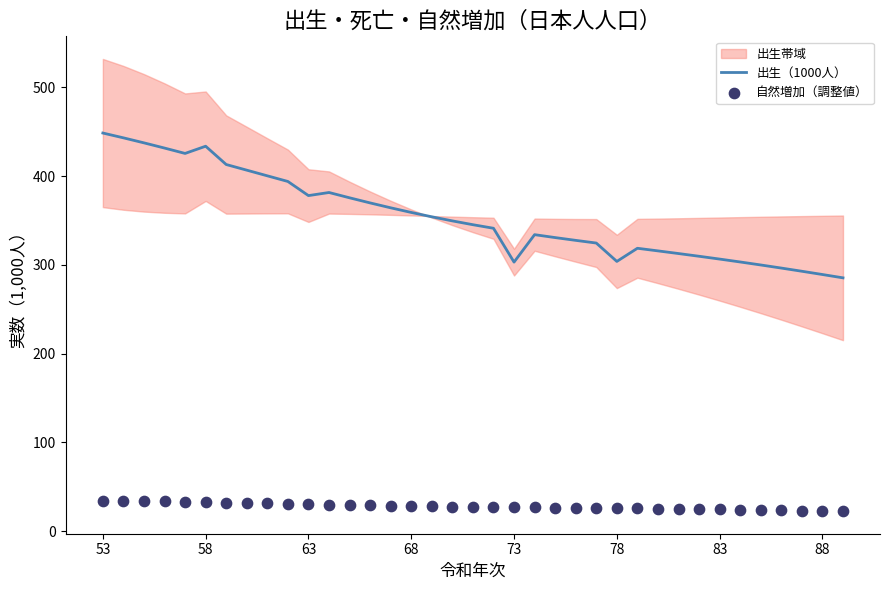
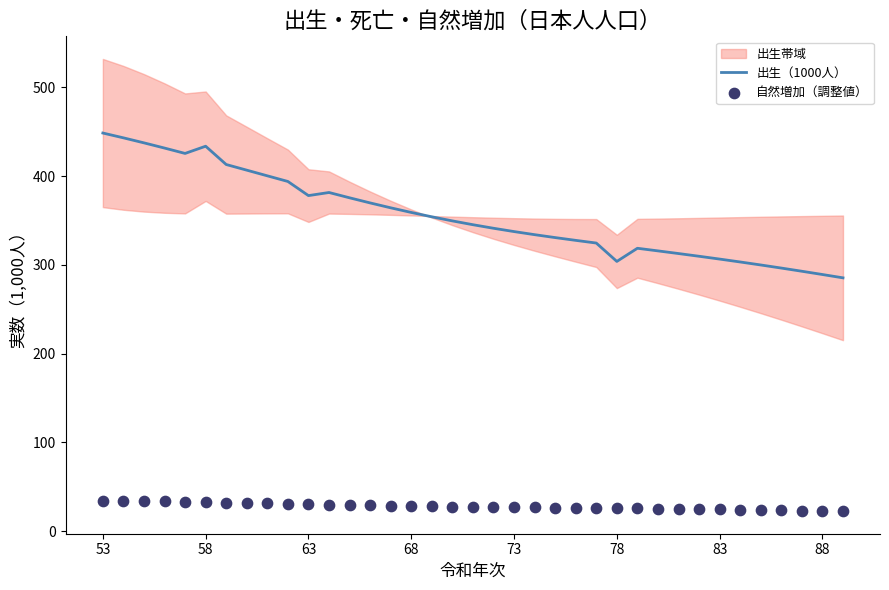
出生（1000人）, 73: 300 -> 340
